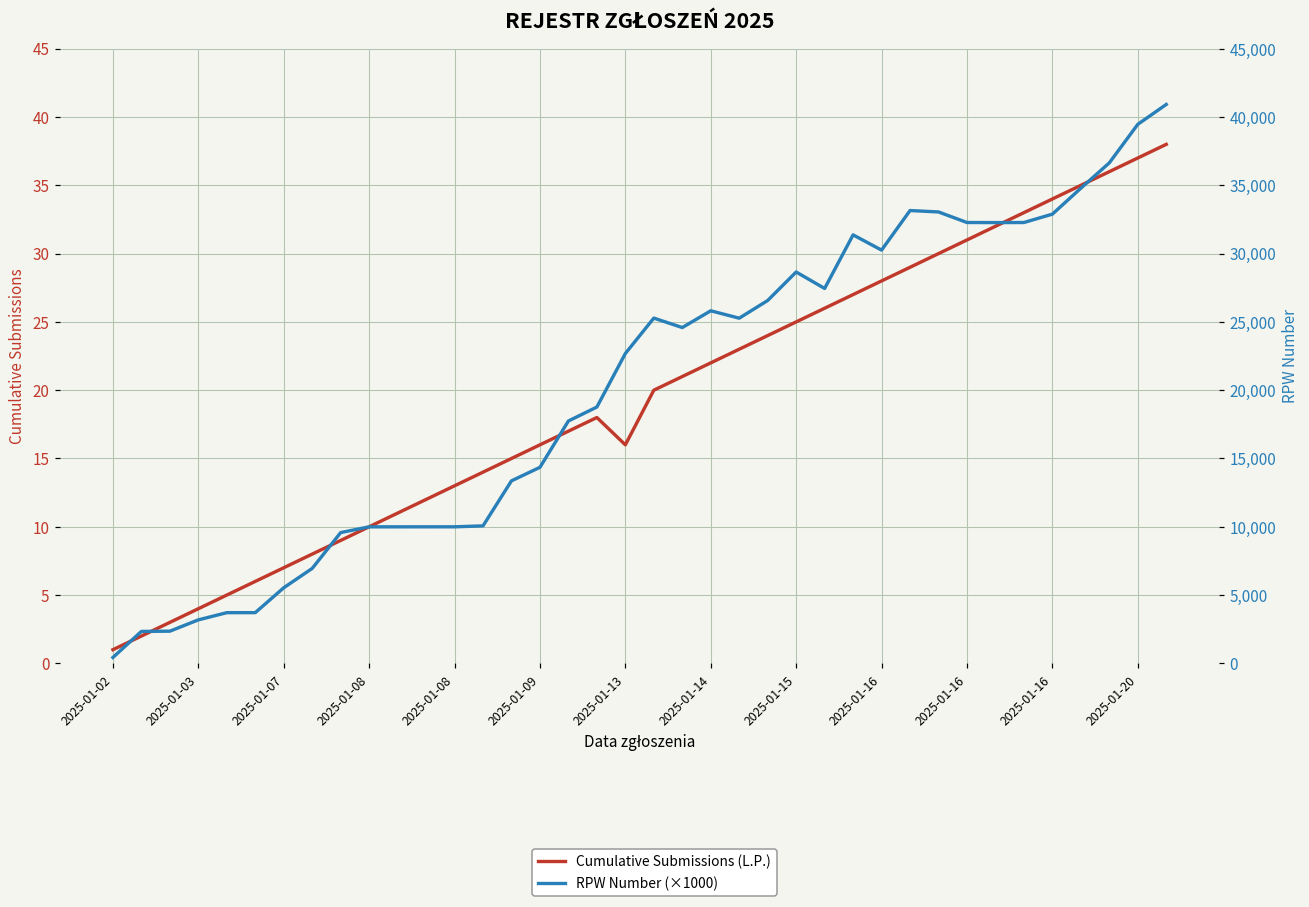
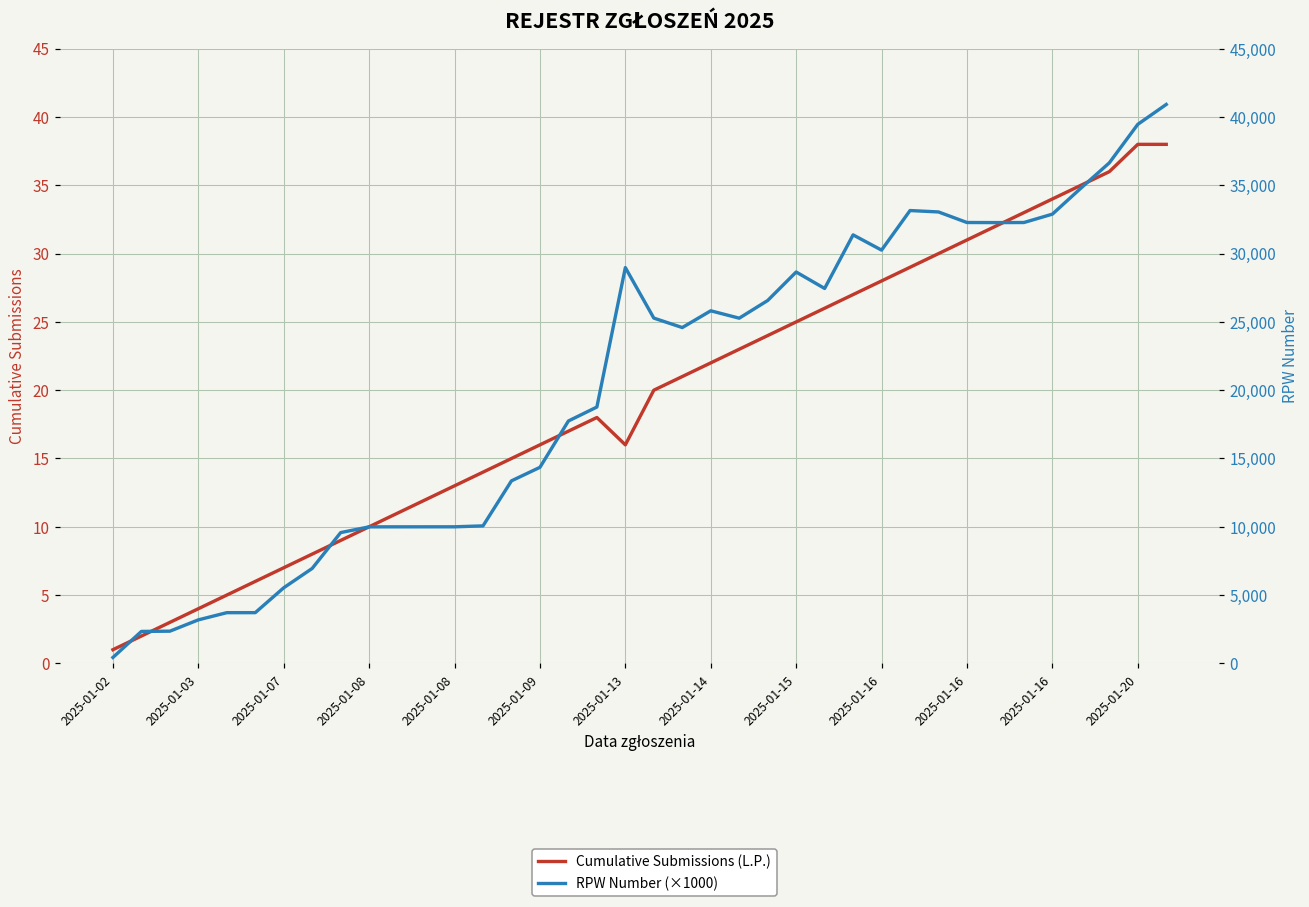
Cumulative Submissions (L.P.), 2025-01-20: 37 -> 38
RPW Number (×1000), 2025-01-13: 22,700 -> 29,000
